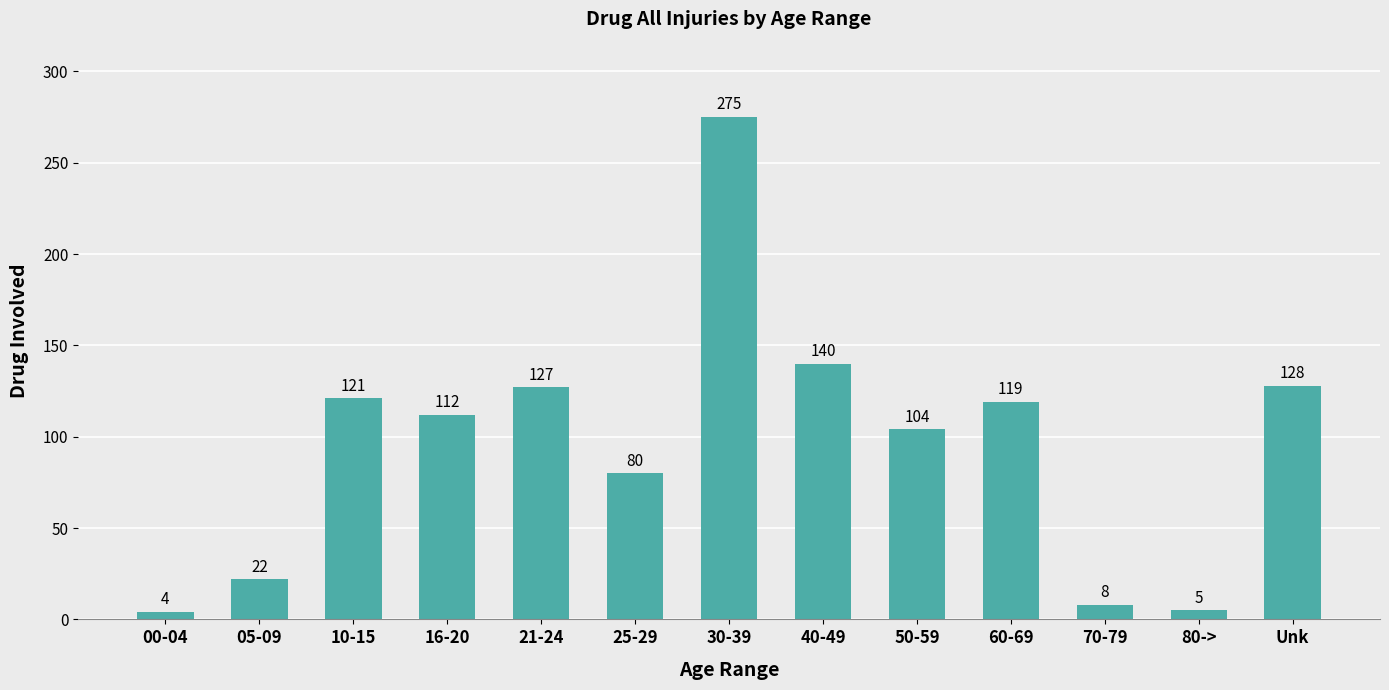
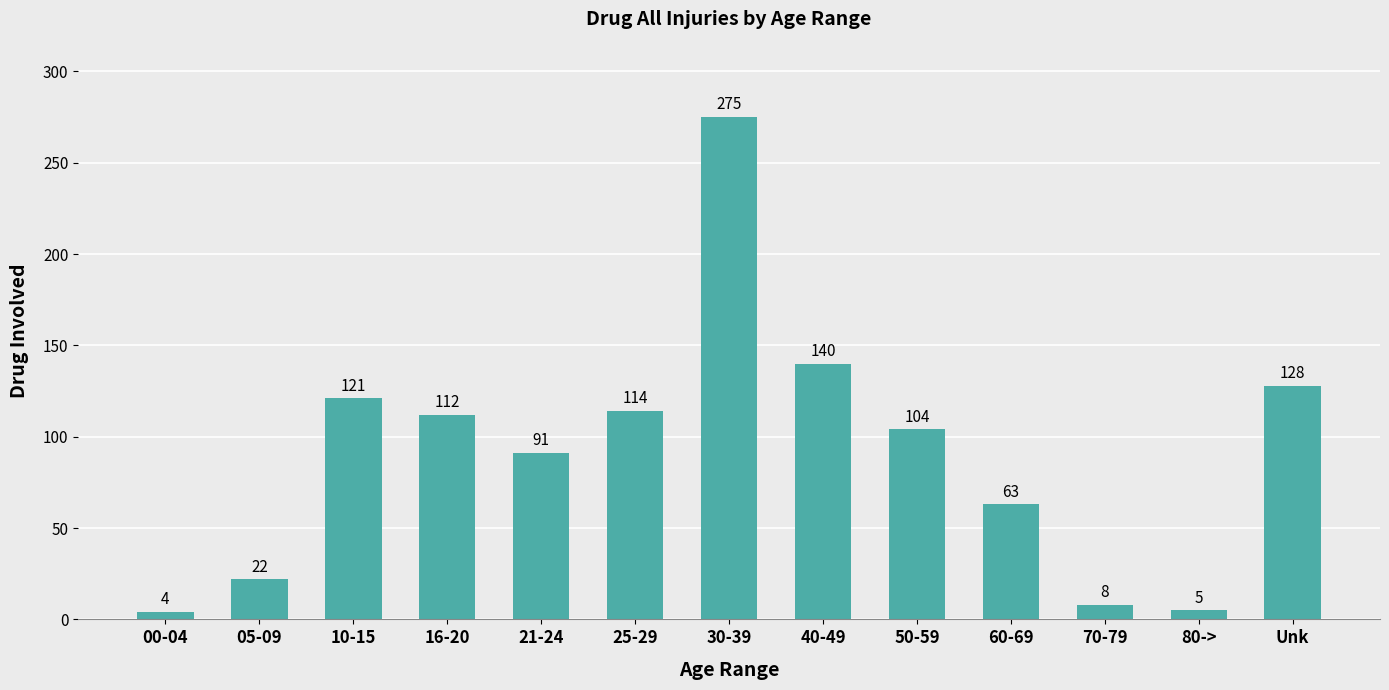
21-24: 127 -> 91
25-29: 80 -> 114
60-69: 119 -> 63
